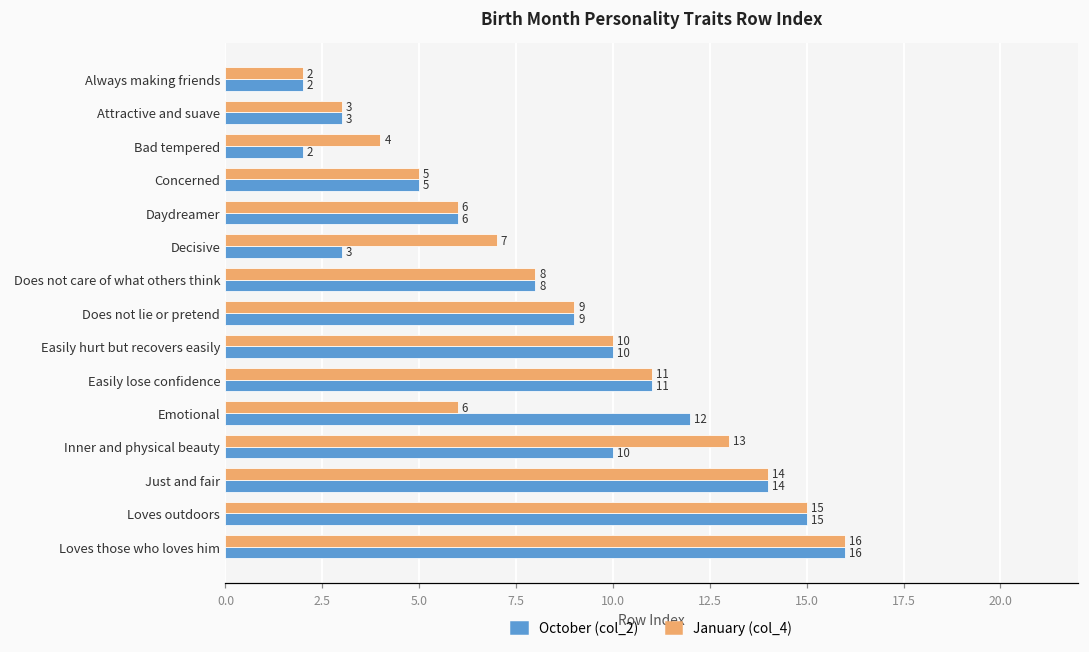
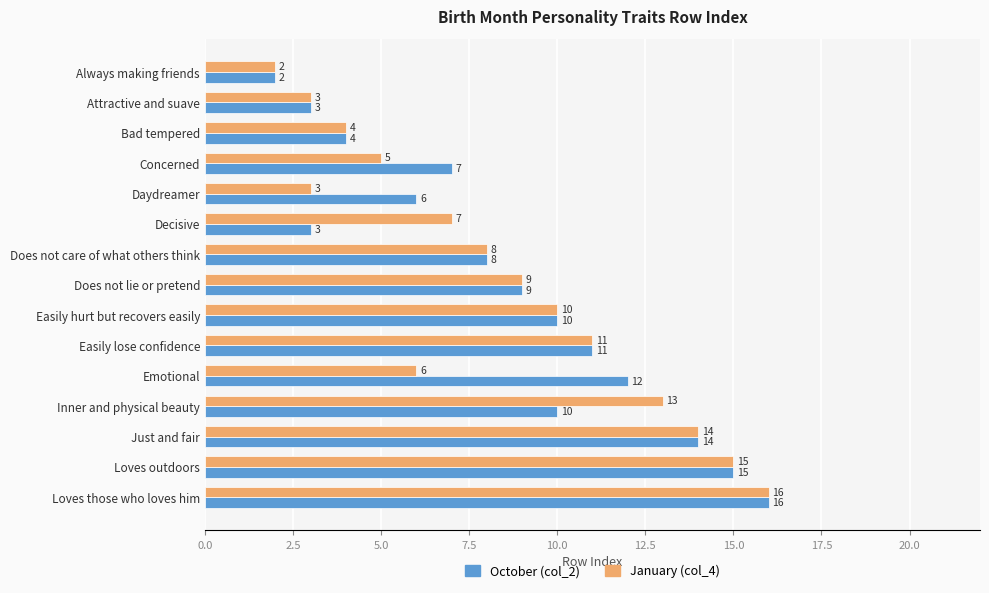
October (col_2), Bad tempered: 2 -> 4
October (col_2), Concerned: 5 -> 7
January (col_4), Daydreamer: 6 -> 3
